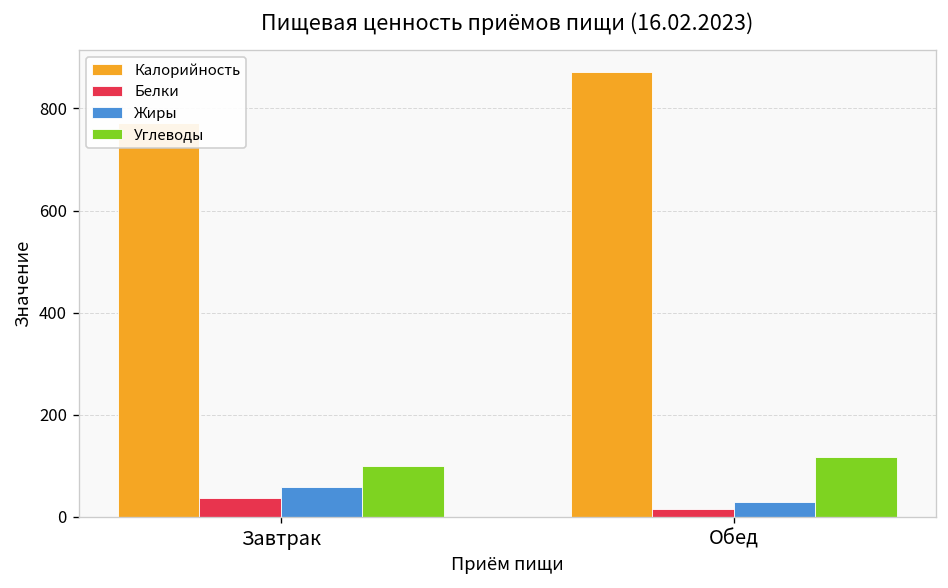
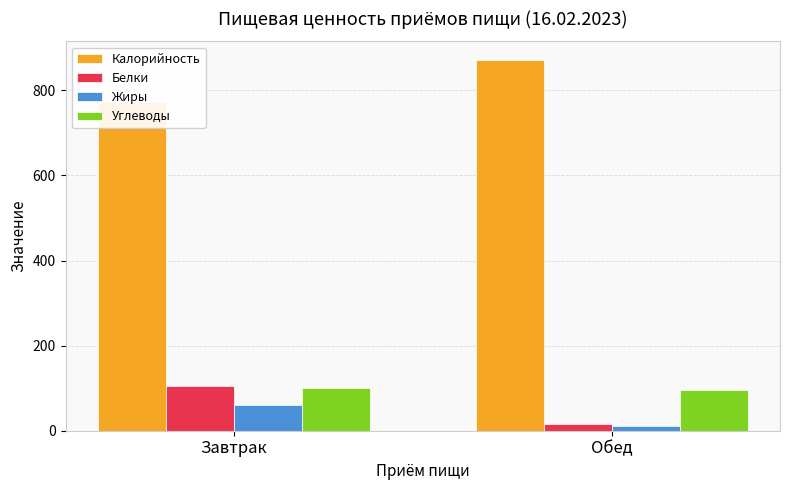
Белки, Завтрак: 40 -> 110
Жиры, Обед: 30 -> 10
Углеводы, Обед: 120 -> 100
